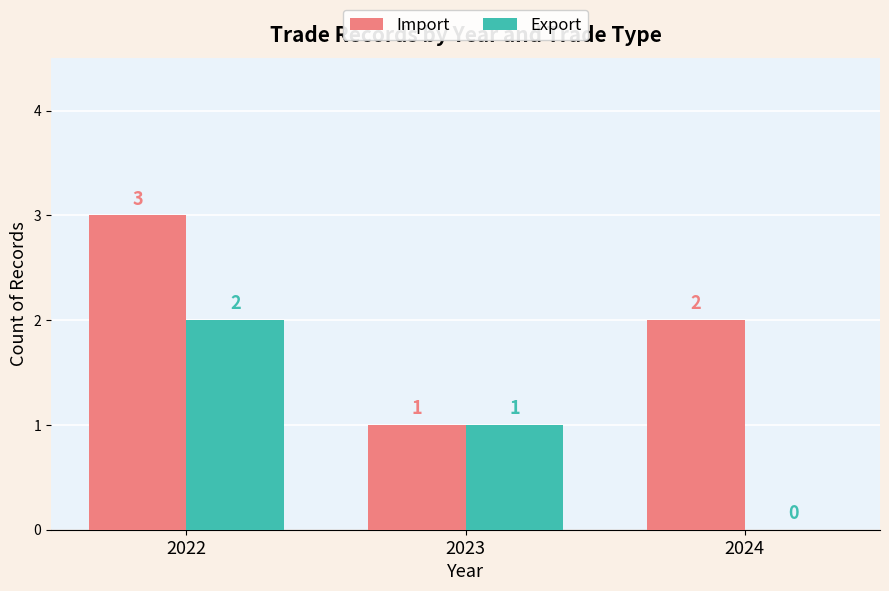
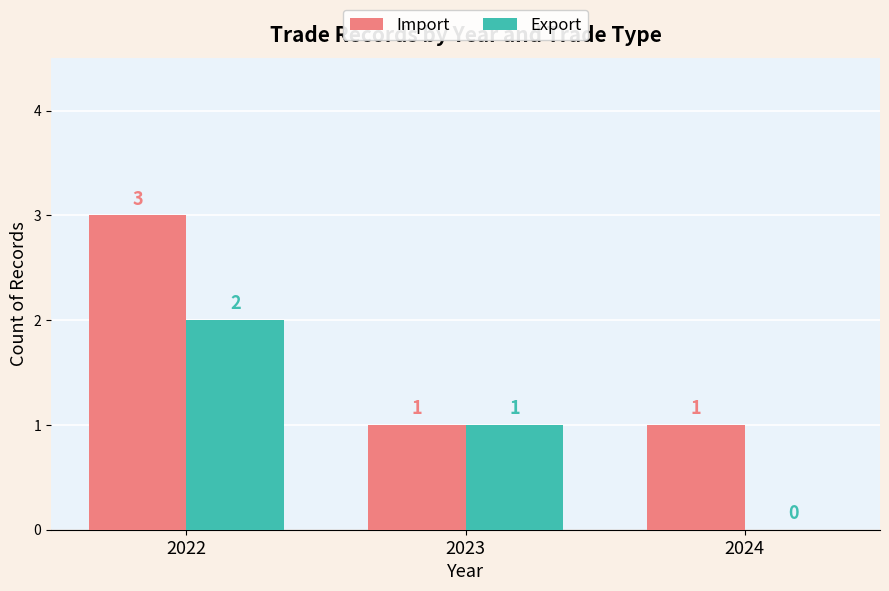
Import, 2024: 2 -> 1
